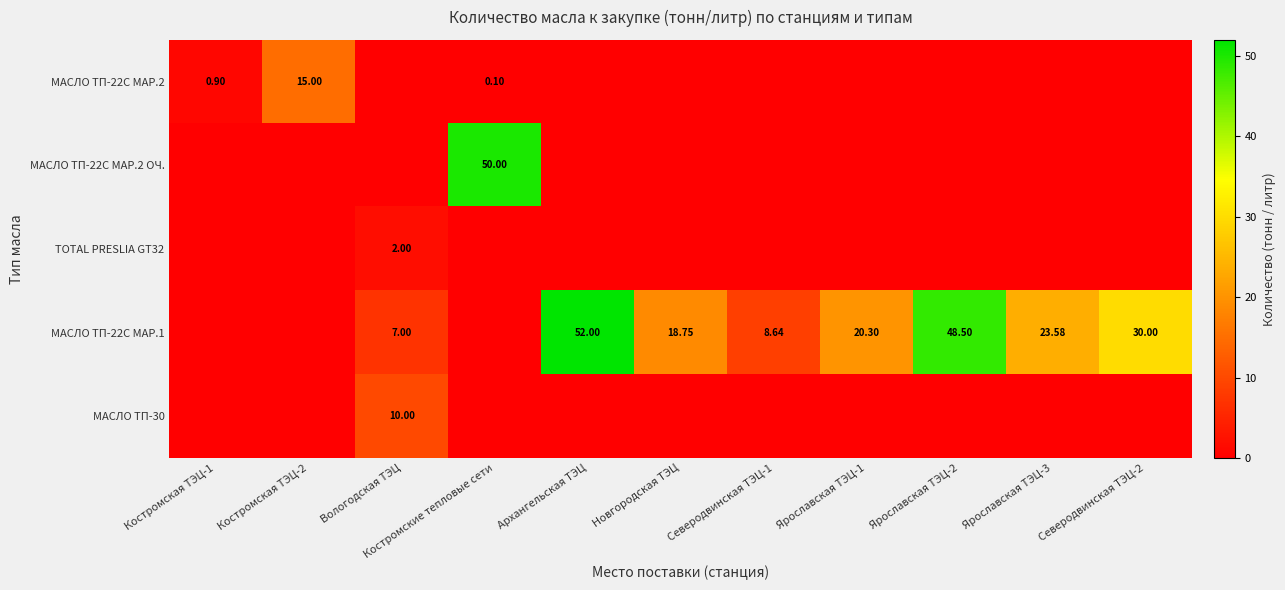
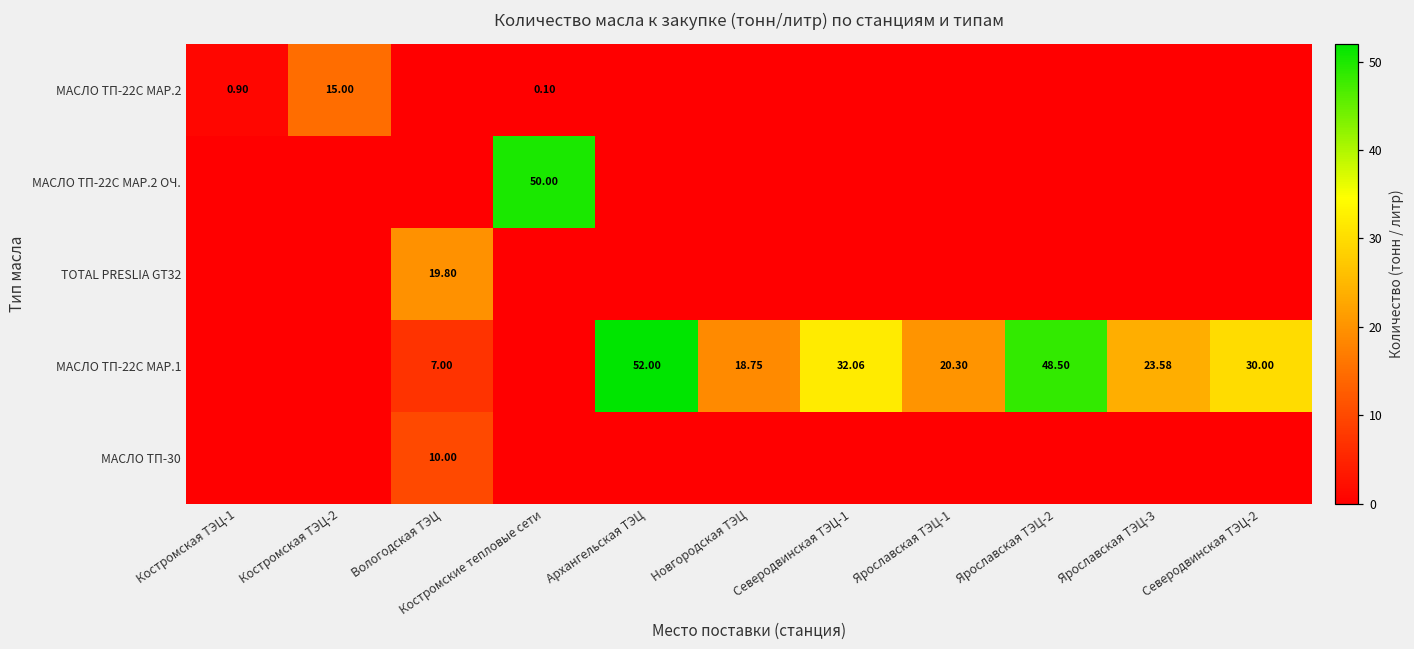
TOTAL PRESLIA GT32, Вологодская ТЭЦ: 2.00 -> 19.80
МАСЛО ТП-22С МАР.1, Северодвинская ТЭЦ-1: 8.64 -> 32.06
